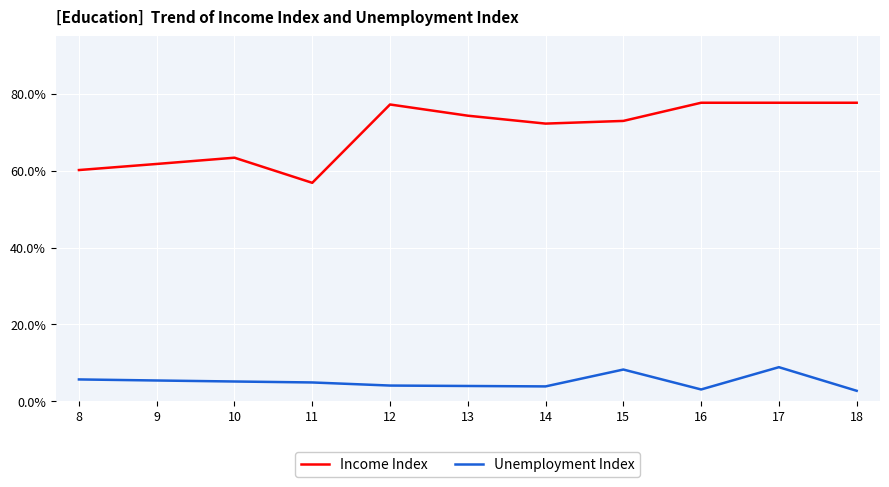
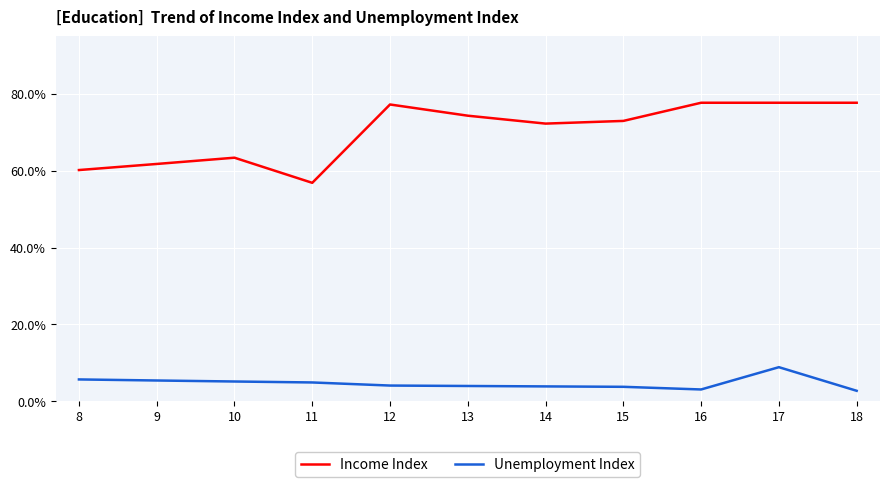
Unemployment Index, 15: 8% -> 4%
